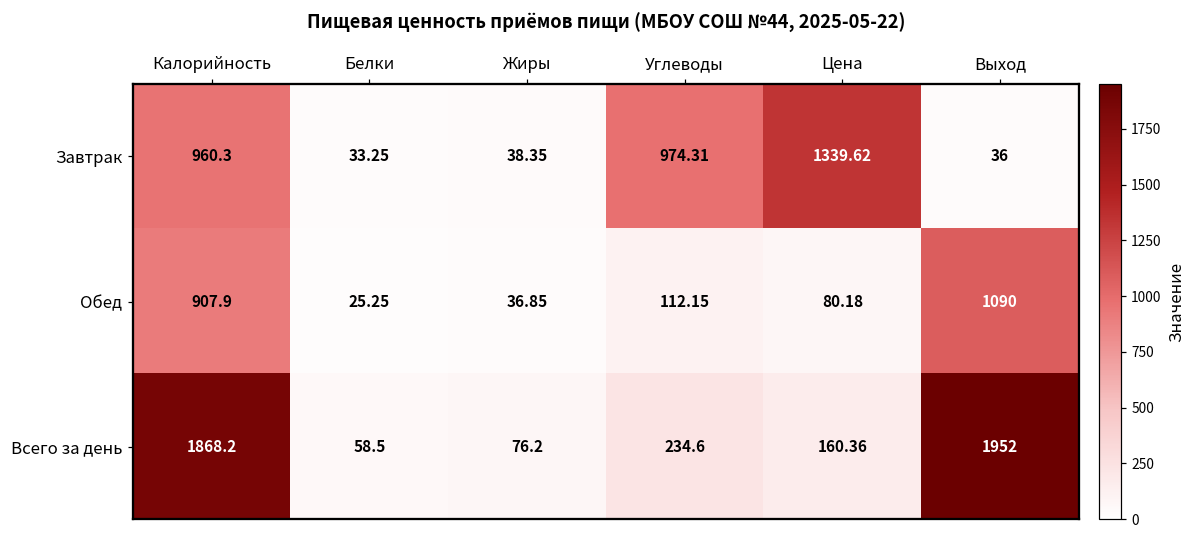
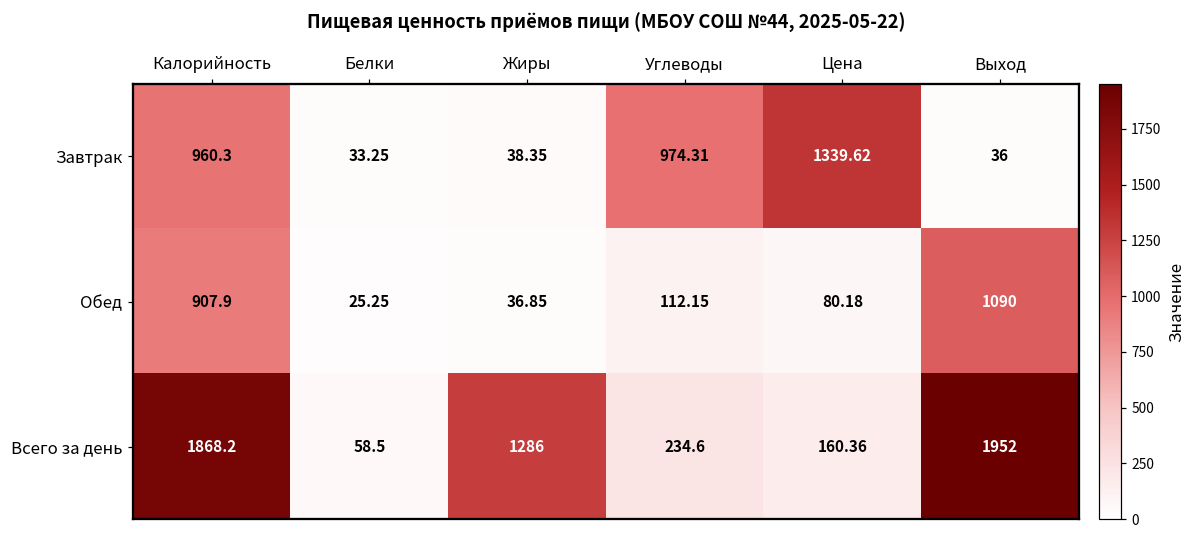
Всего за день, Жиры: 76.2 -> 1286
